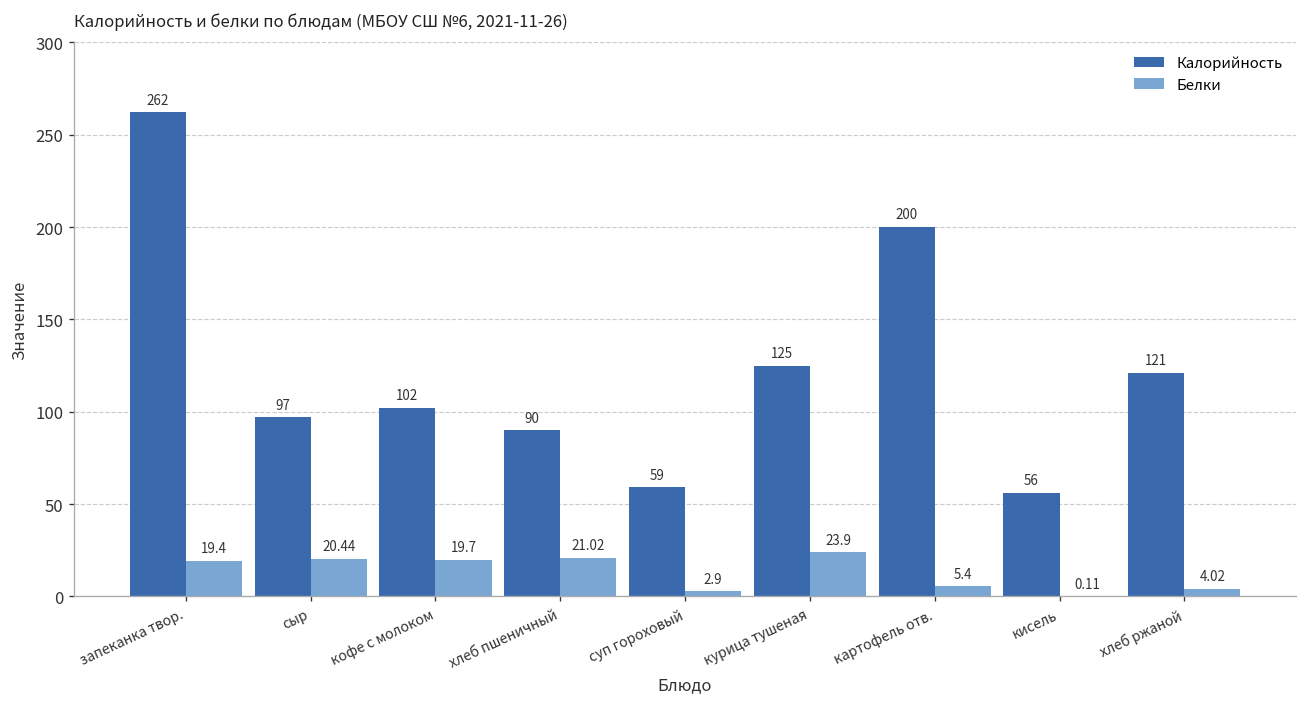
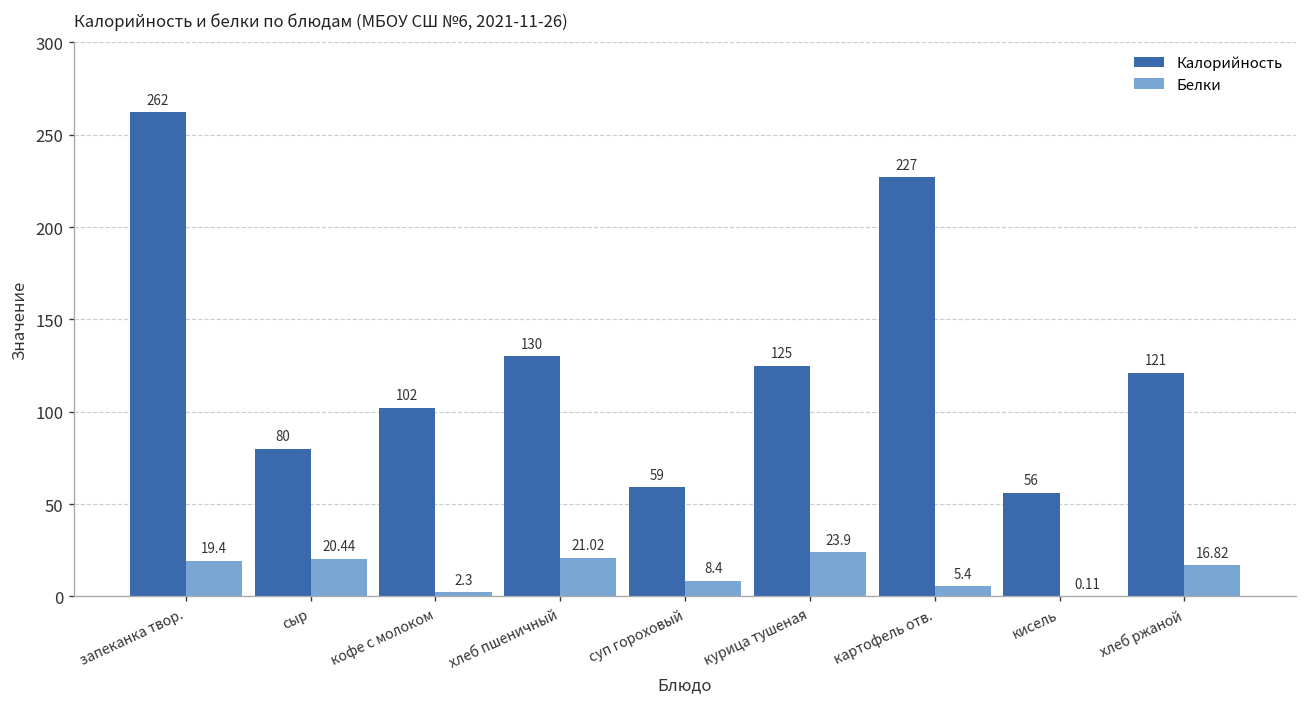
Калорийность, сыр: 97 -> 80
Белки, кофе с молоком: 19.7 -> 2.3
Калорийность, хлеб пшеничный: 90 -> 130
Белки, суп гороховый: 2.9 -> 8.4
Калорийность, картофель отв.: 200 -> 227
Белки, хлеб ржаной: 4.02 -> 16.82
